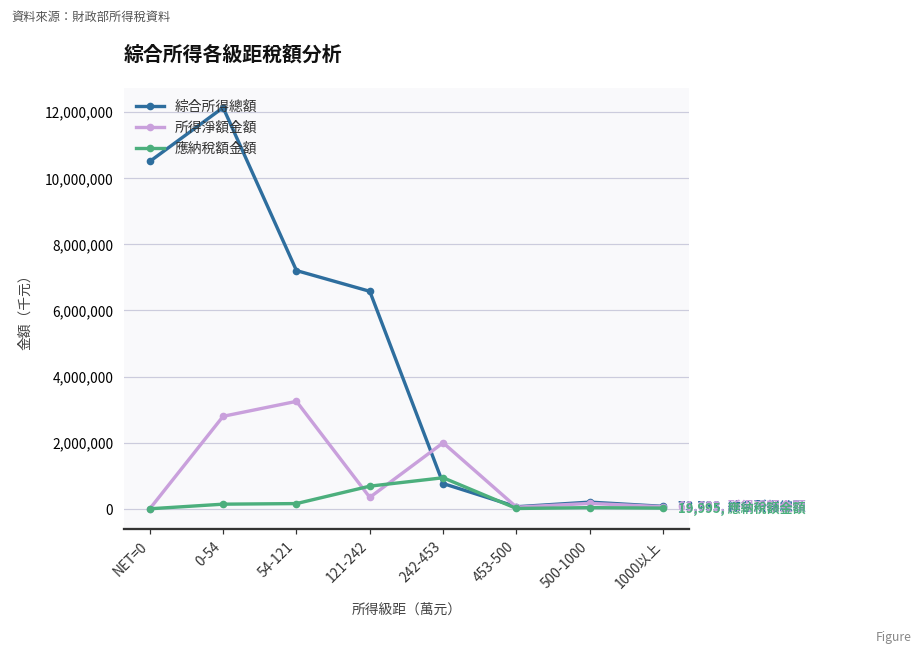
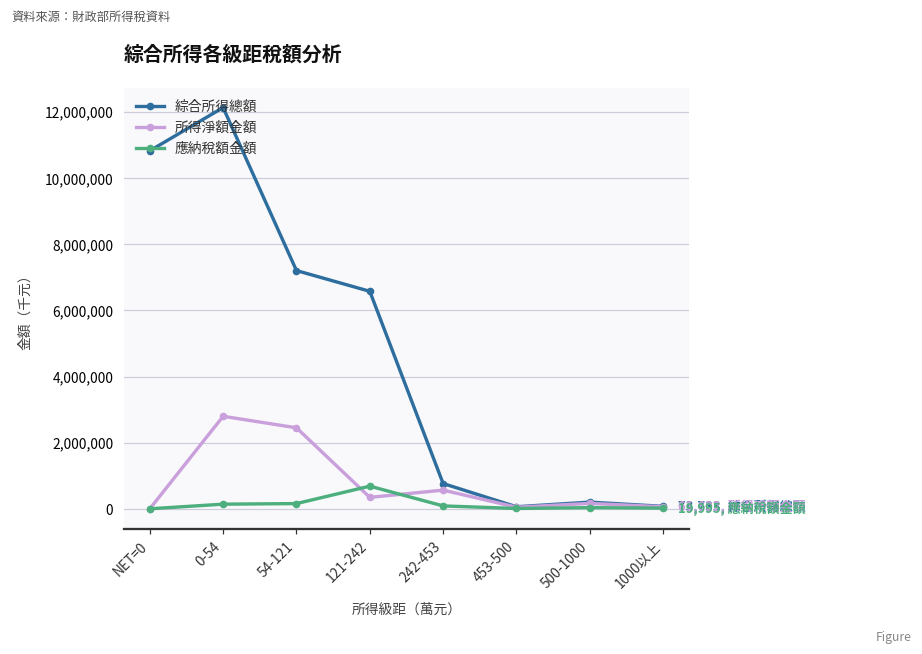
綜合所得總額, NET=0: 10,500,000 -> 10,800,000
所得淨額金額, 54-121: 3,200,000 -> 2,400,000
所得淨額金額, 242-453: 2,000,000 -> 600,000
應納稅額金額, 242-453: 900,000 -> 100,000
